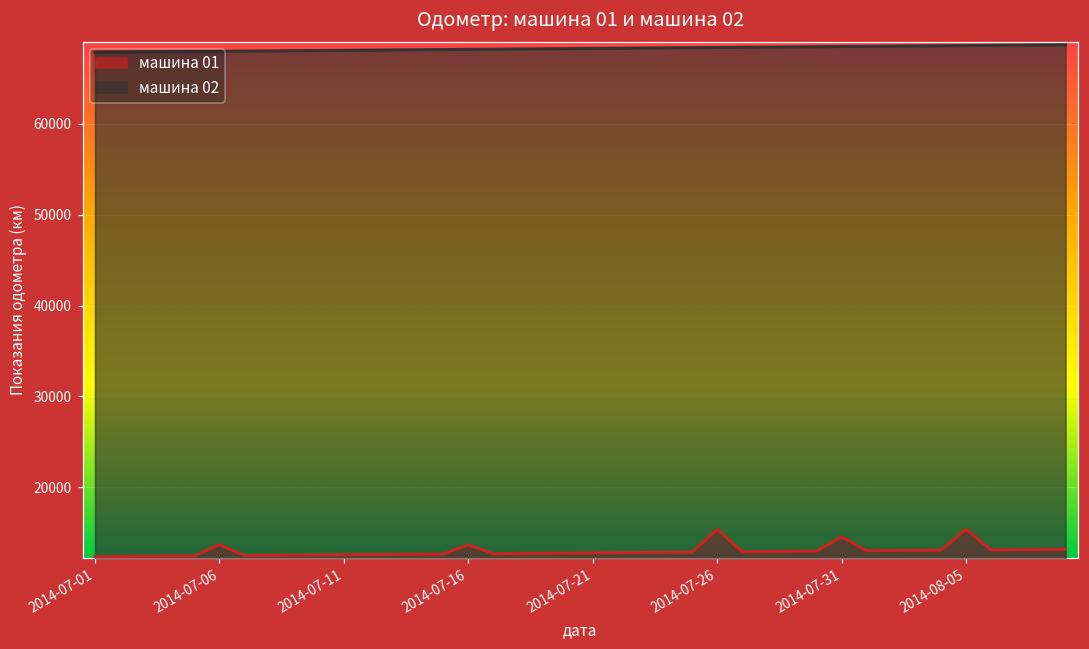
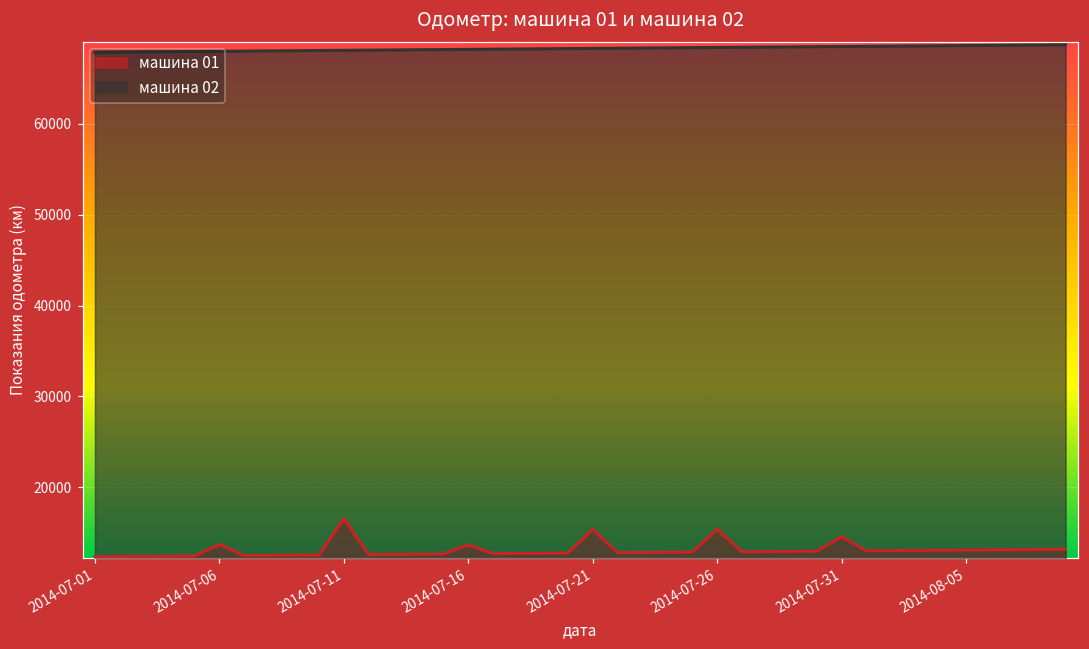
машина 01, 2014-07-11: 13000 -> 17000
машина 01, 2014-07-21: 13000 -> 15000
машина 01, 2014-08-05: 15000 -> 13000
